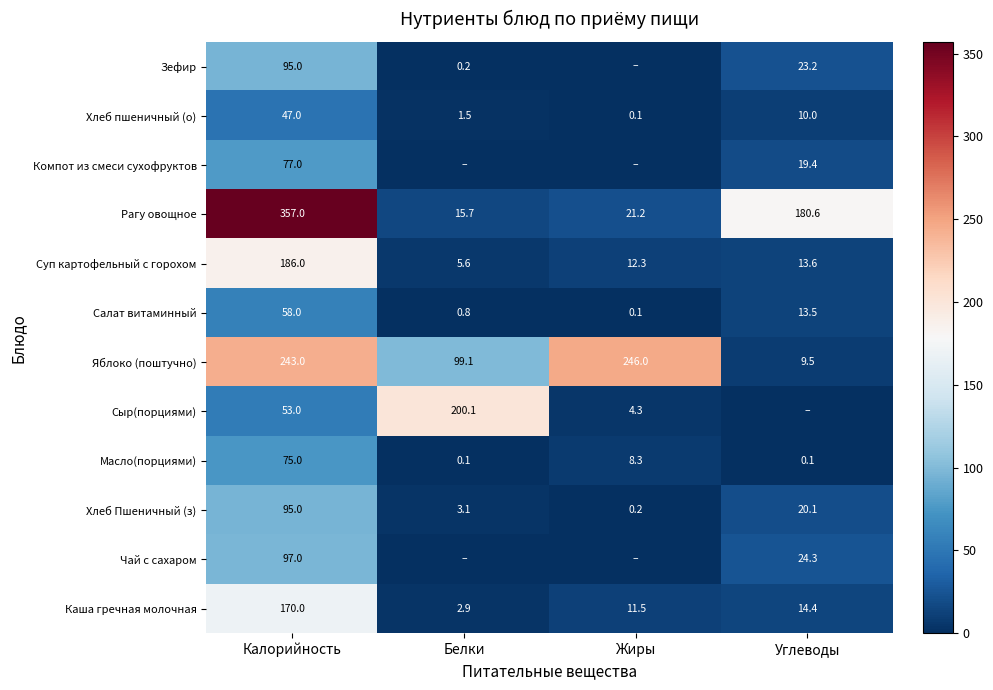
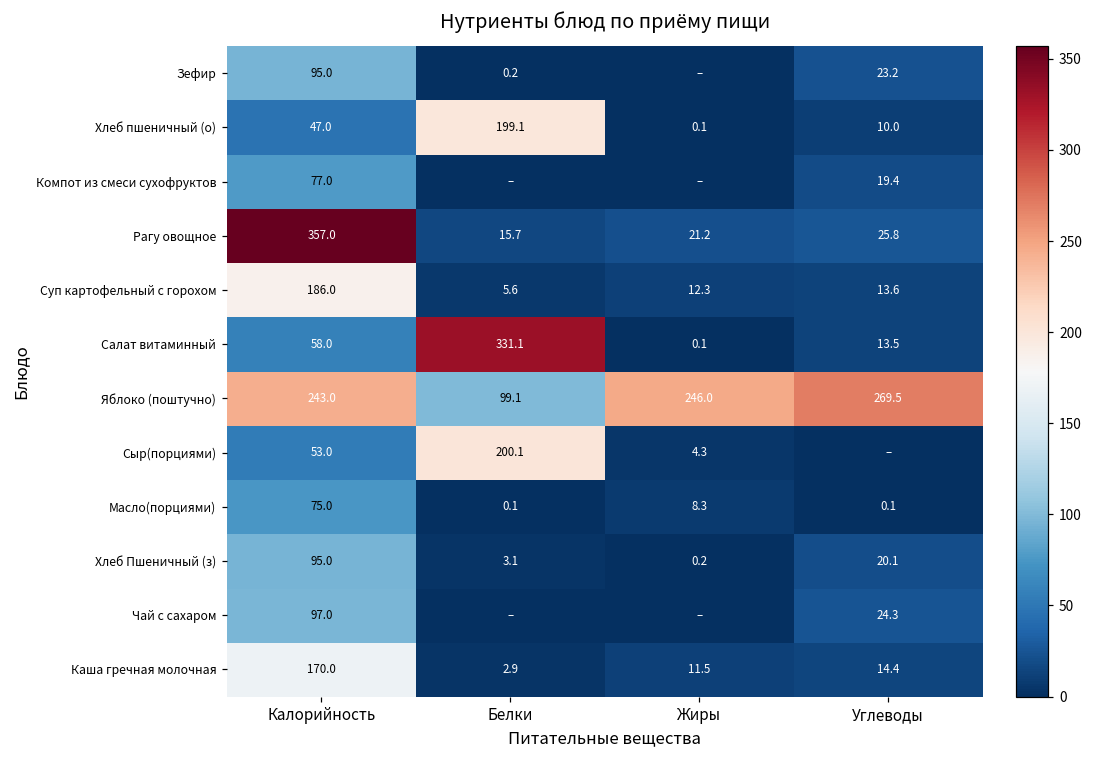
Хлеб пшеничный (о), Белки: 1.5 -> 199.1
Рагу овощное, Углеводы: 180.6 -> 25.8
Салат витаминный, Белки: 0.8 -> 331.1
Яблоко (поштучно), Углеводы: 9.5 -> 269.5
